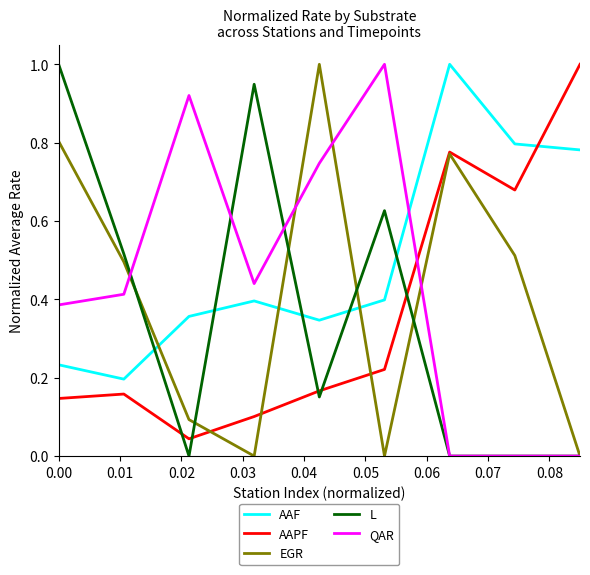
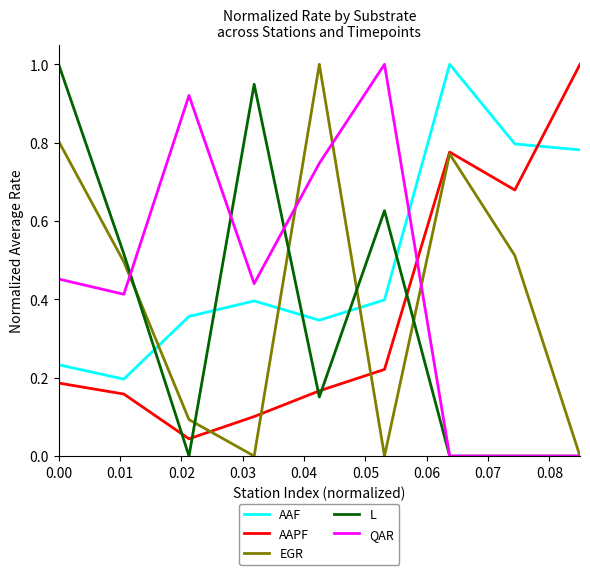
AAPF, 0.00: 0.15 -> 0.19
QAR, 0.00: 0.39 -> 0.45
